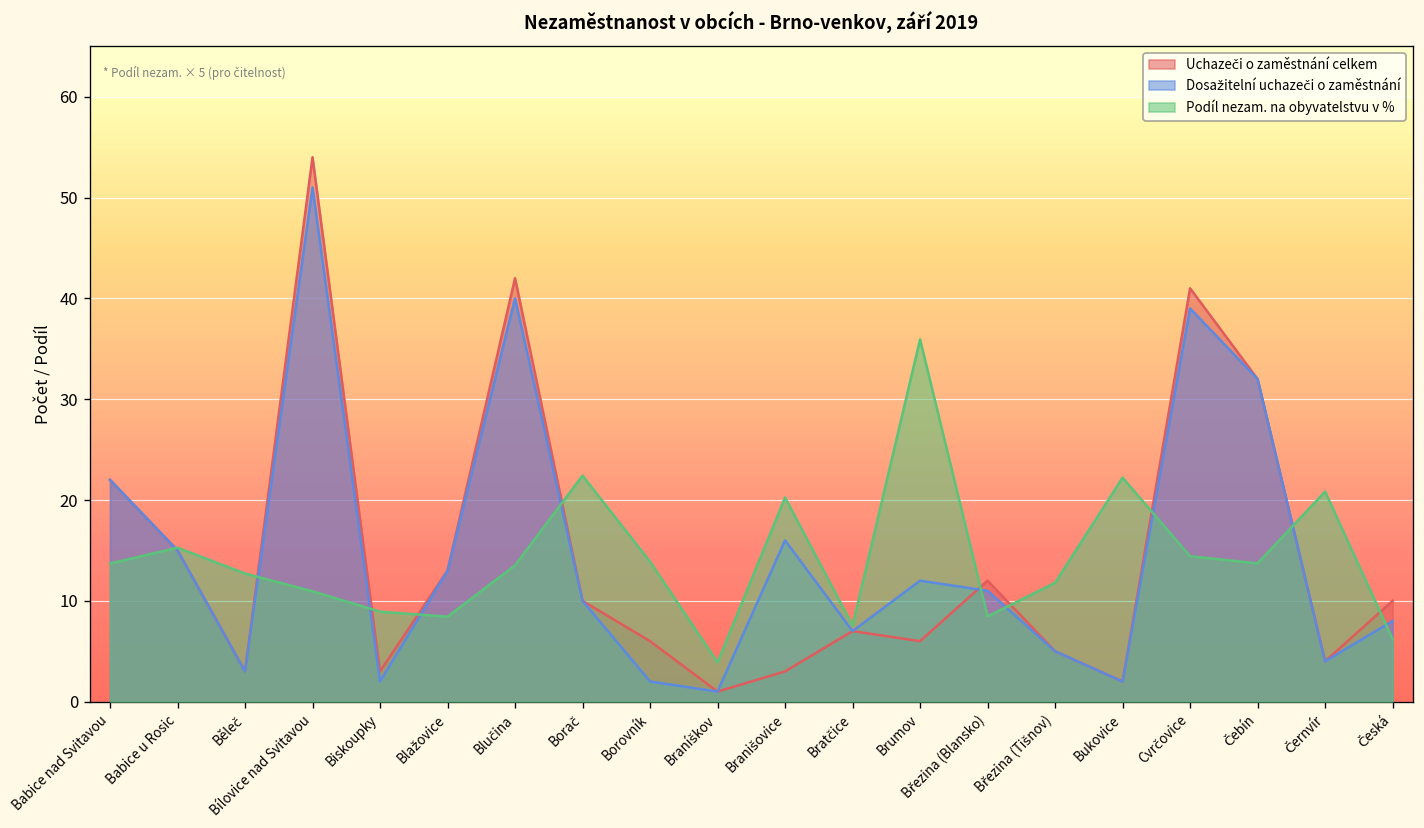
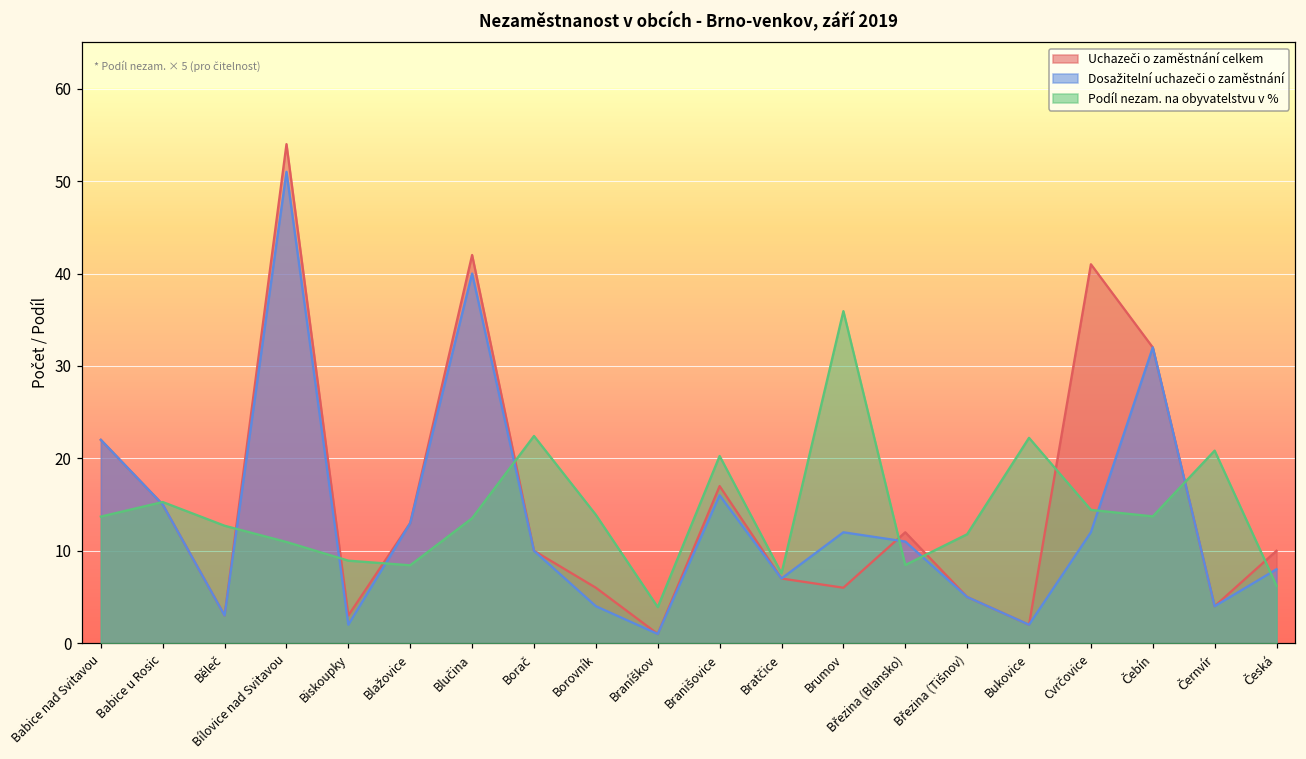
Dosažitelní uchazeči o zaměstnání, Borovník: 2 -> 4
Uchazeči o zaměstnání celkem, Branišovice: 3 -> 17
Dosažitelní uchazeči o zaměstnání, Cvrčovice: 39 -> 12
